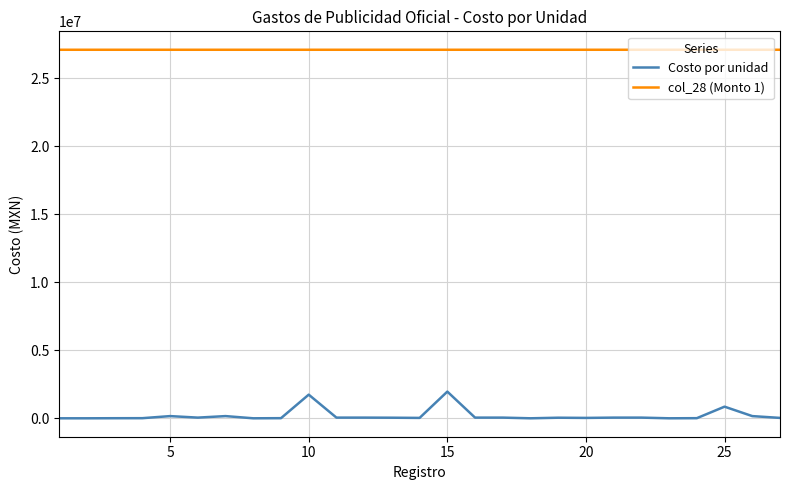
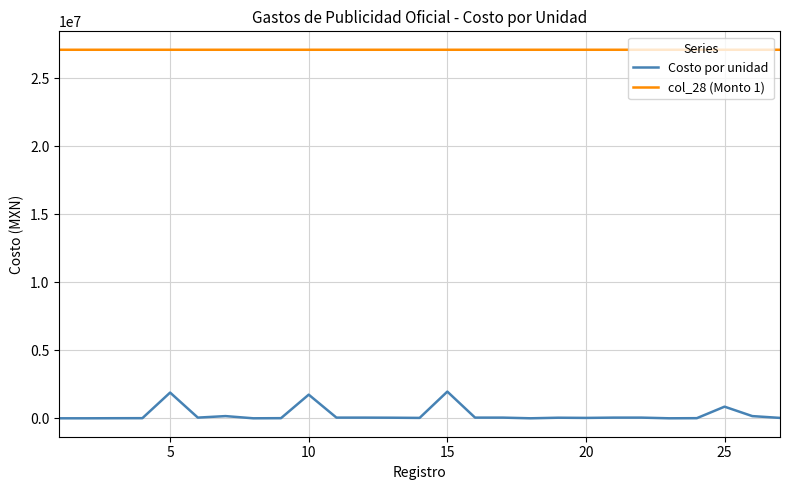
Costo por unidad, 5: 200000 -> 1900000
